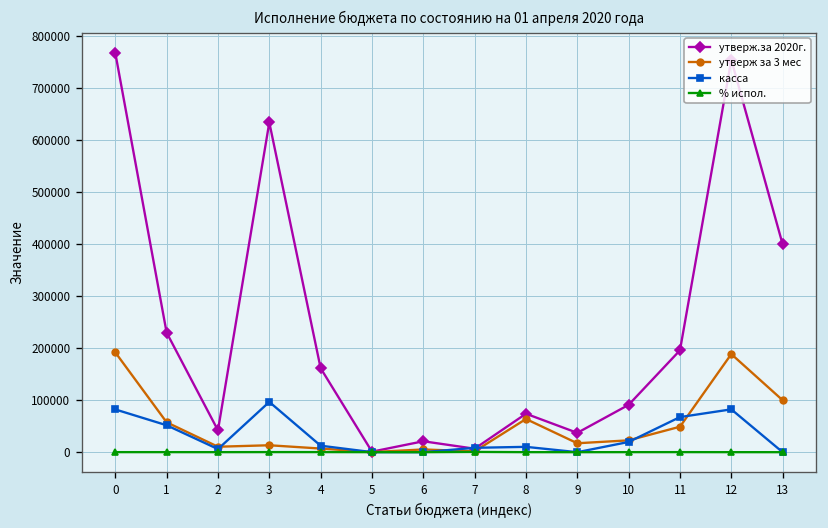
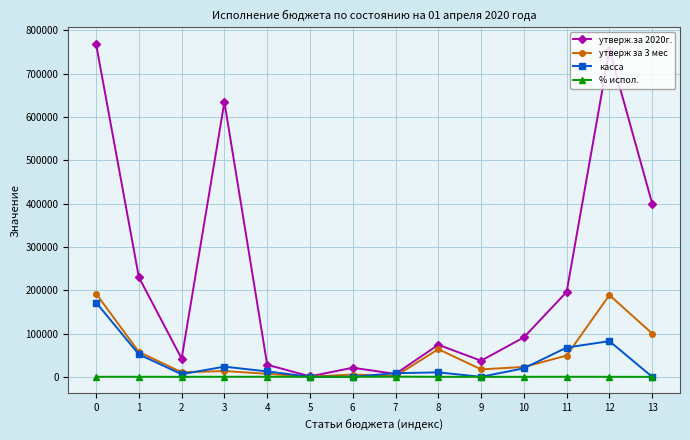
касса, 0: 80000 -> 170000
касса, 3: 100000 -> 20000
утверж.за 2020г., 4: 160000 -> 30000
